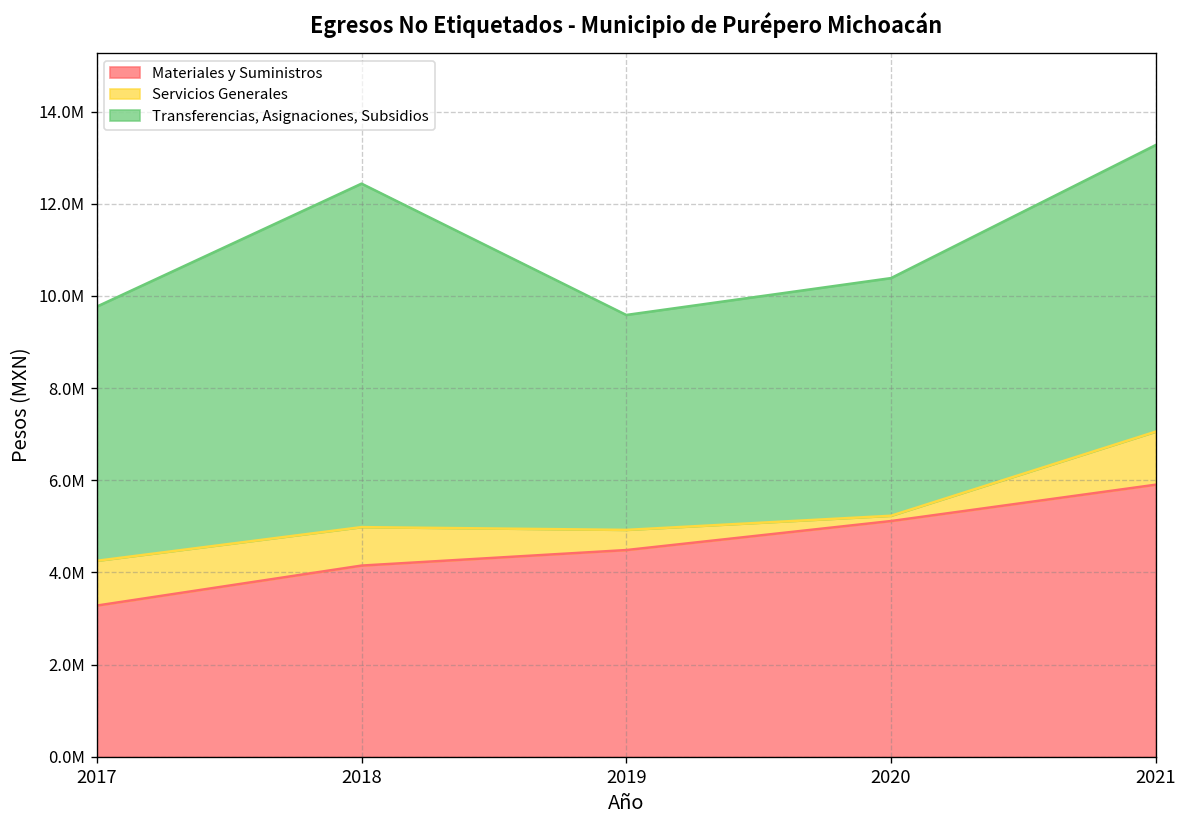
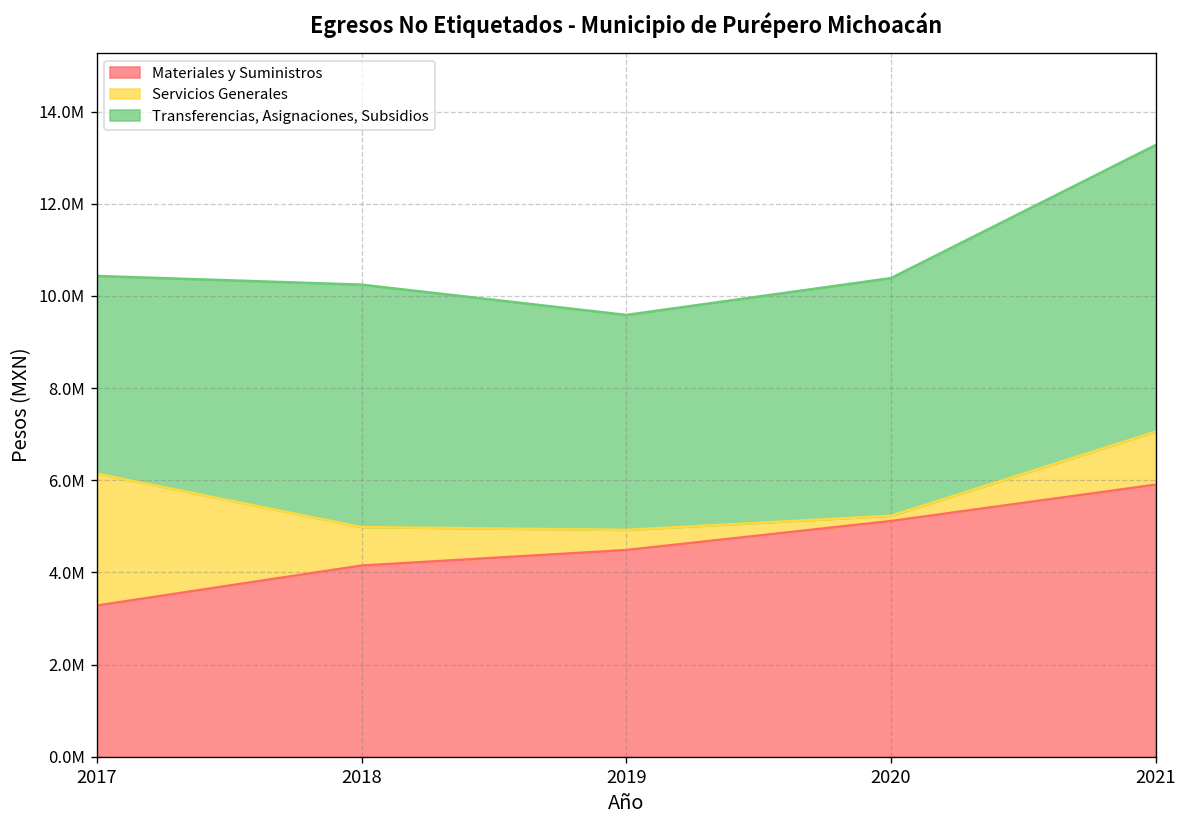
Servicios Generales, 2017: 1000000 -> 2900000
Transferencias, Asignaciones, Subsidios, 2017: 5500000 -> 4300000
Transferencias, Asignaciones, Subsidios, 2018: 7500000 -> 5300000
